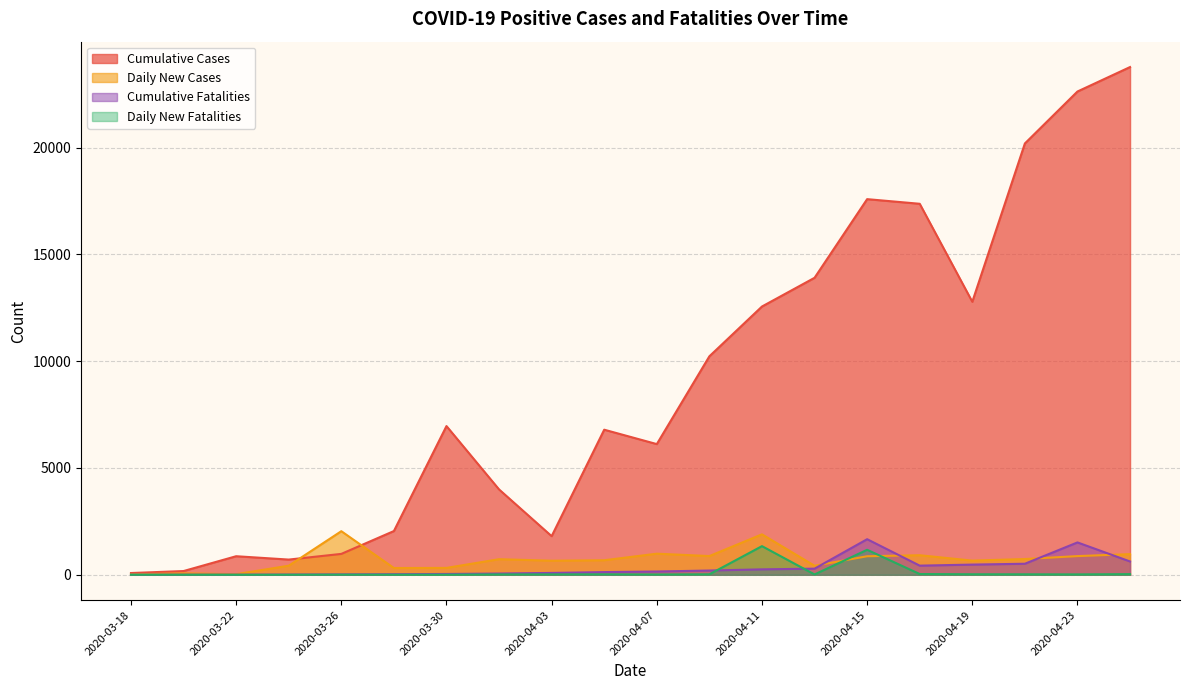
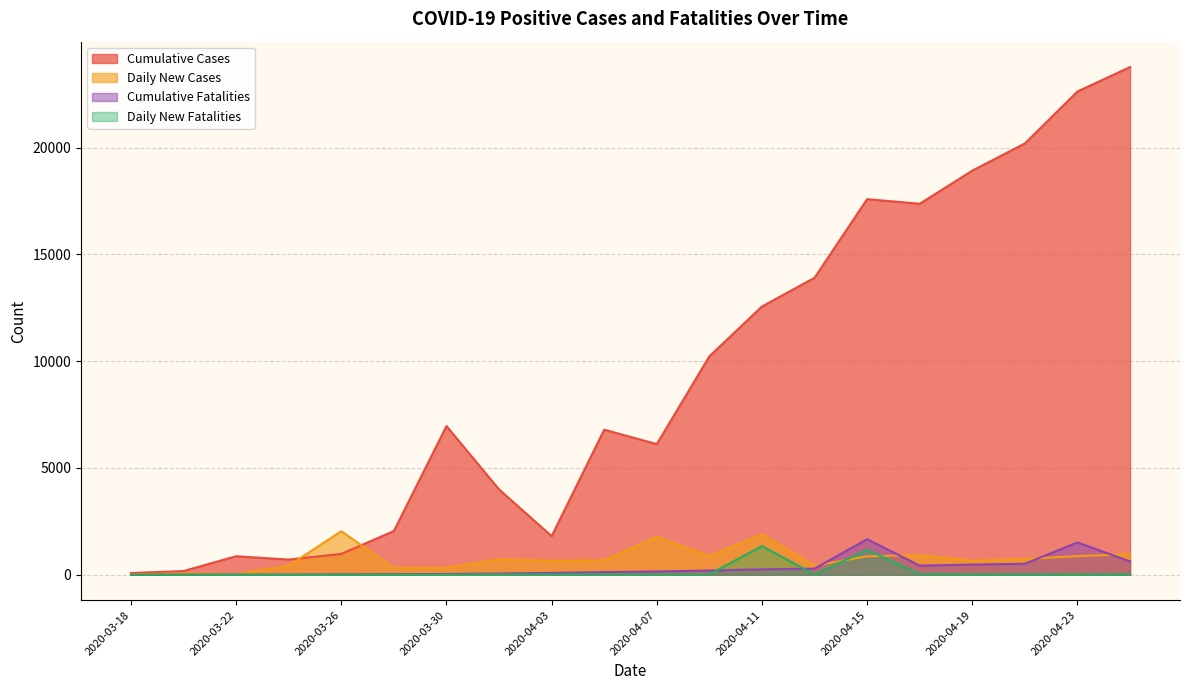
Daily New Cases, 2020-04-07: 1000 -> 1800
Cumulative Cases, 2020-04-19: 12800 -> 18900
